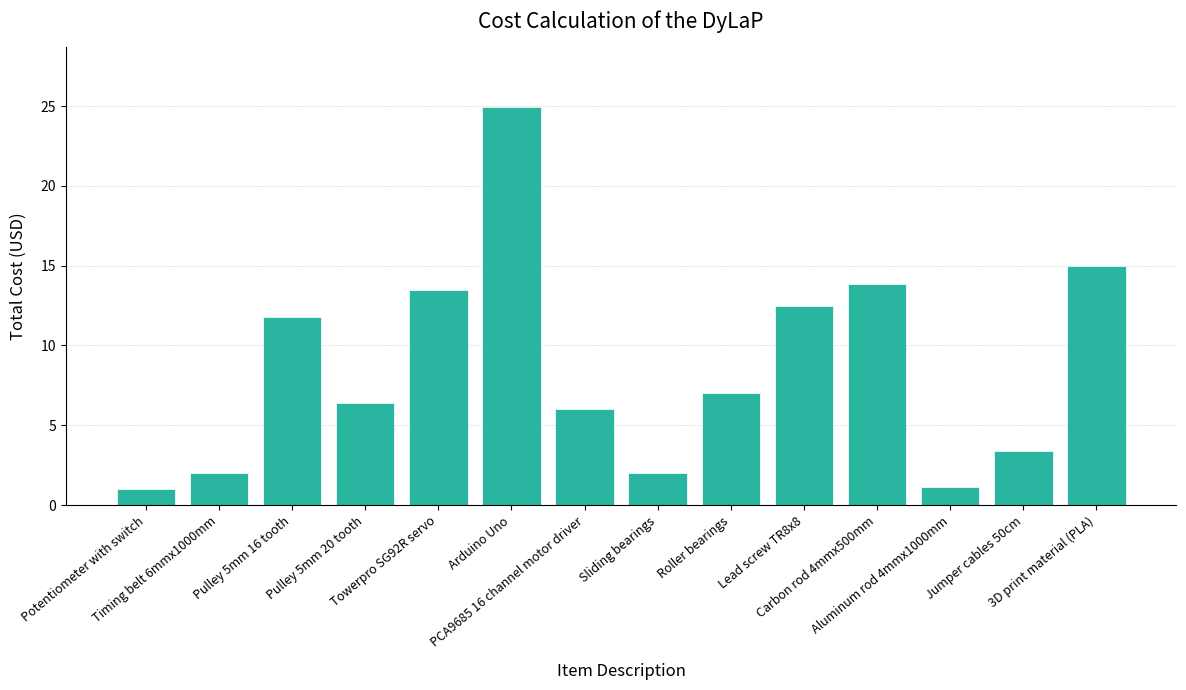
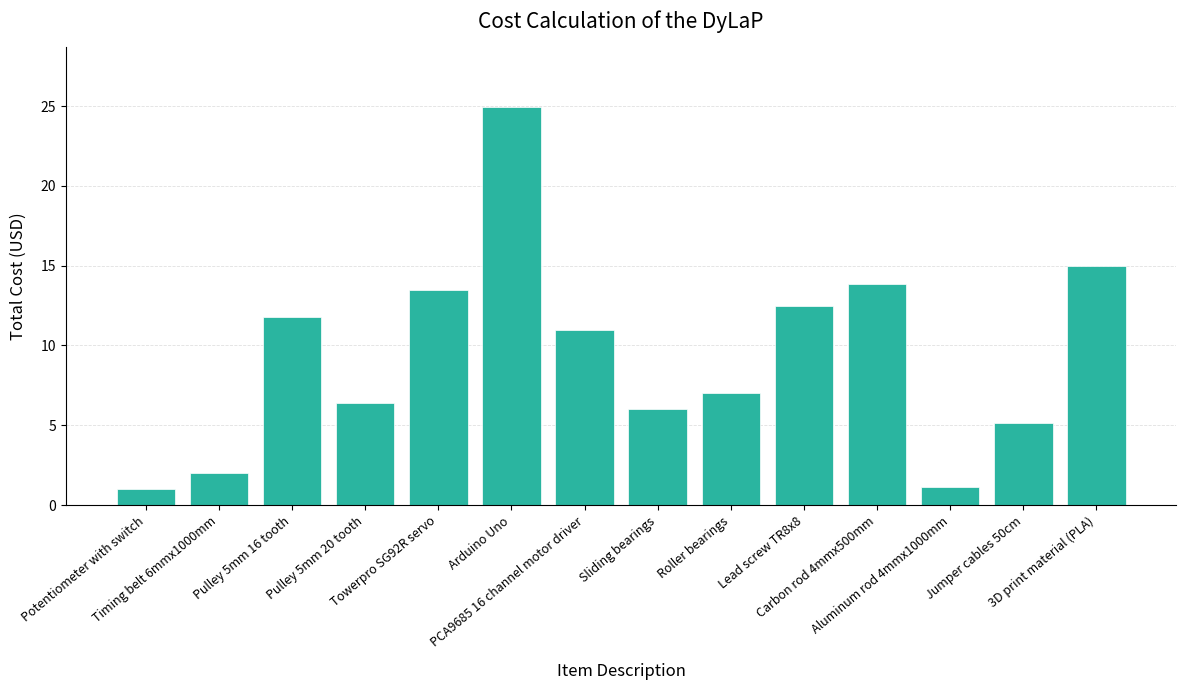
PCA9685 16 channel motor driver: 6 -> 11
Sliding bearings: 2 -> 6
Jumper cables 50cm: 3.4 -> 5.2
